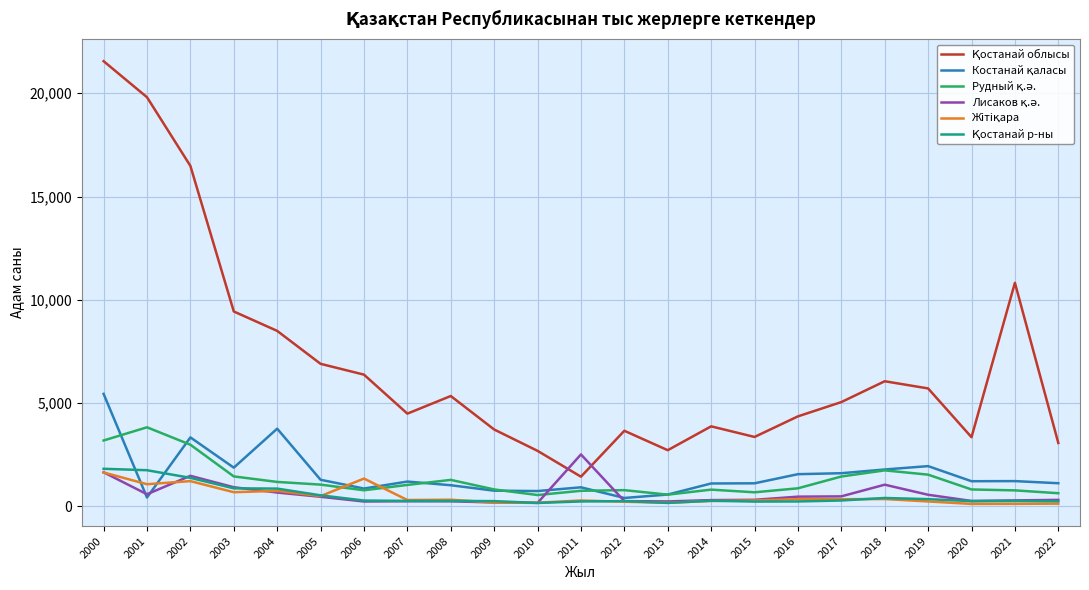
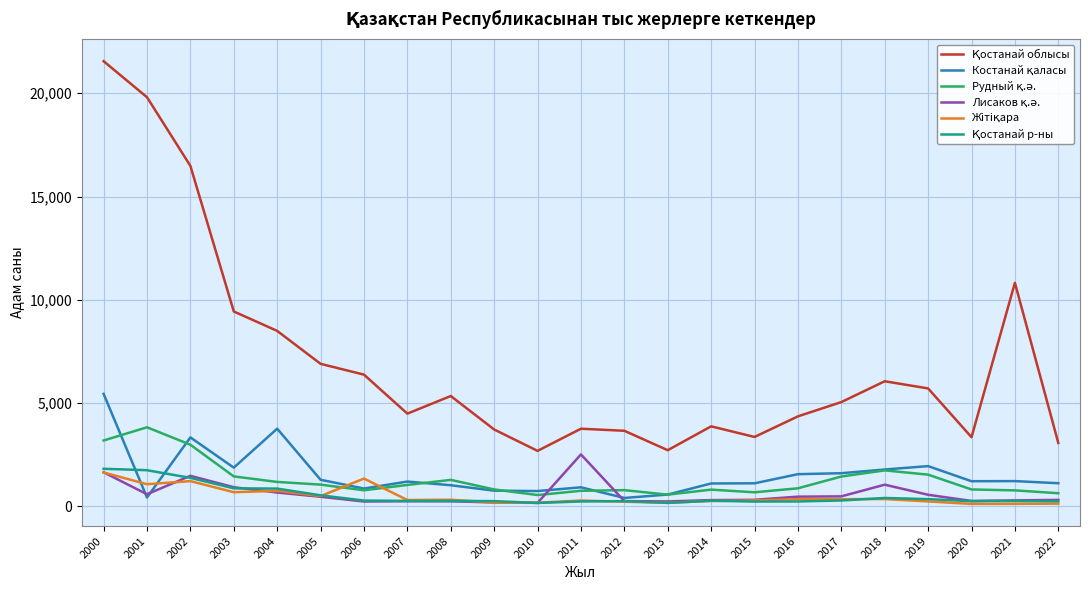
Қостанай облысы, 2011: 1,400 -> 3,800
